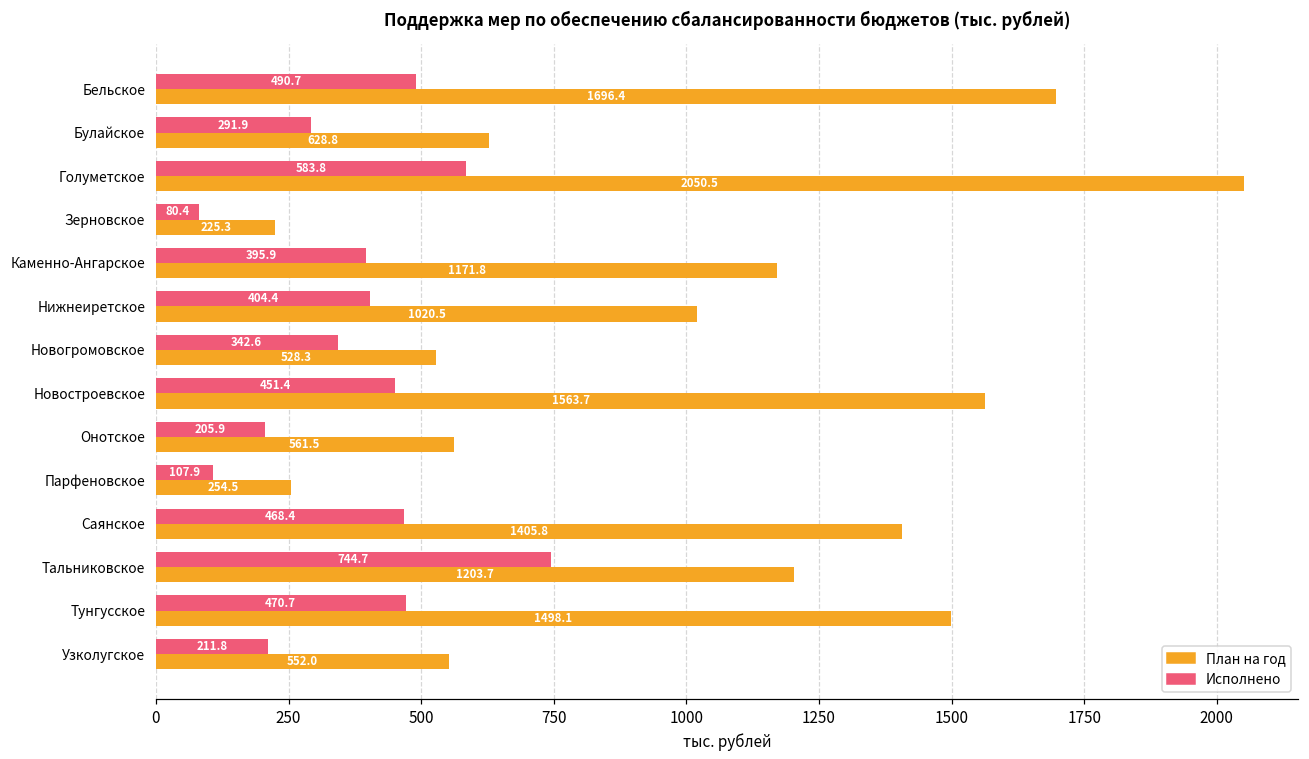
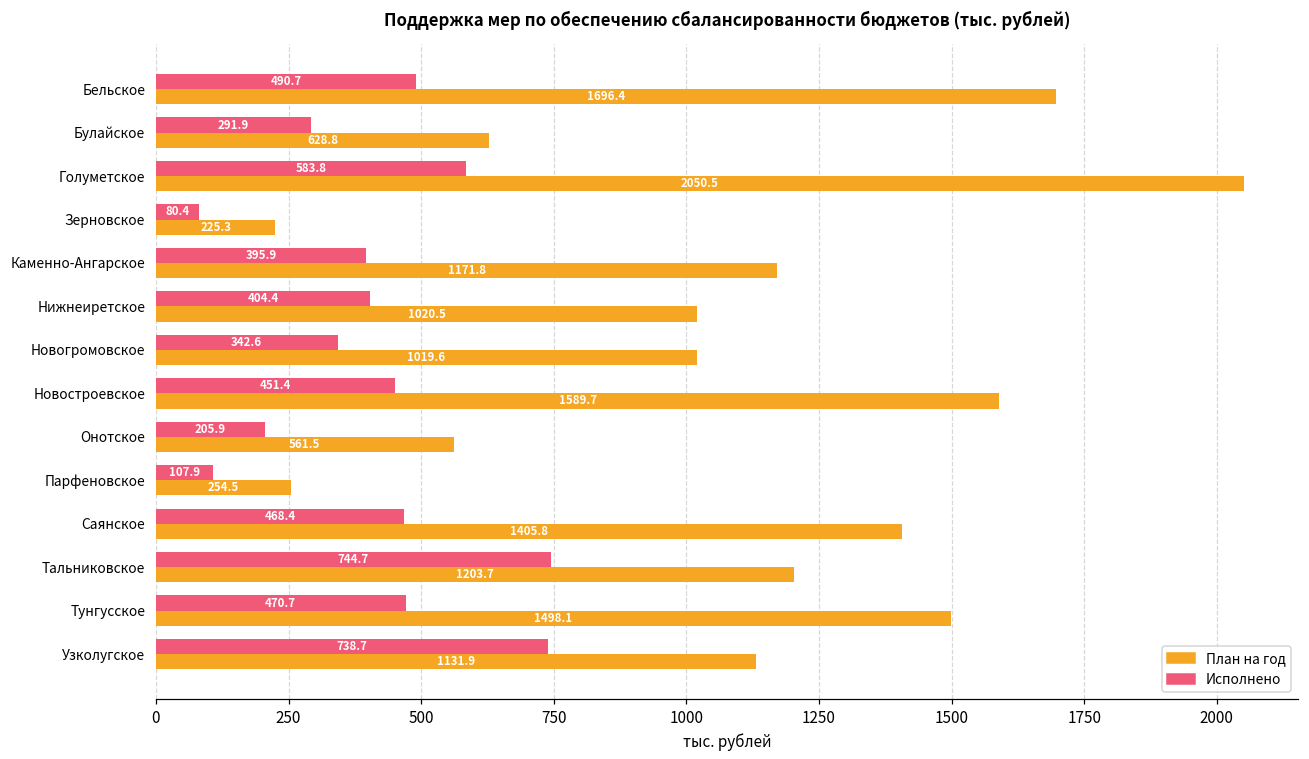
План на год, Новогромовское: 528.3 -> 1019.6
План на год, Новостроевское: 1563.7 -> 1589.7
Исполнено, Узколугское: 211.8 -> 738.7
План на год, Узколугское: 552.0 -> 1131.9
